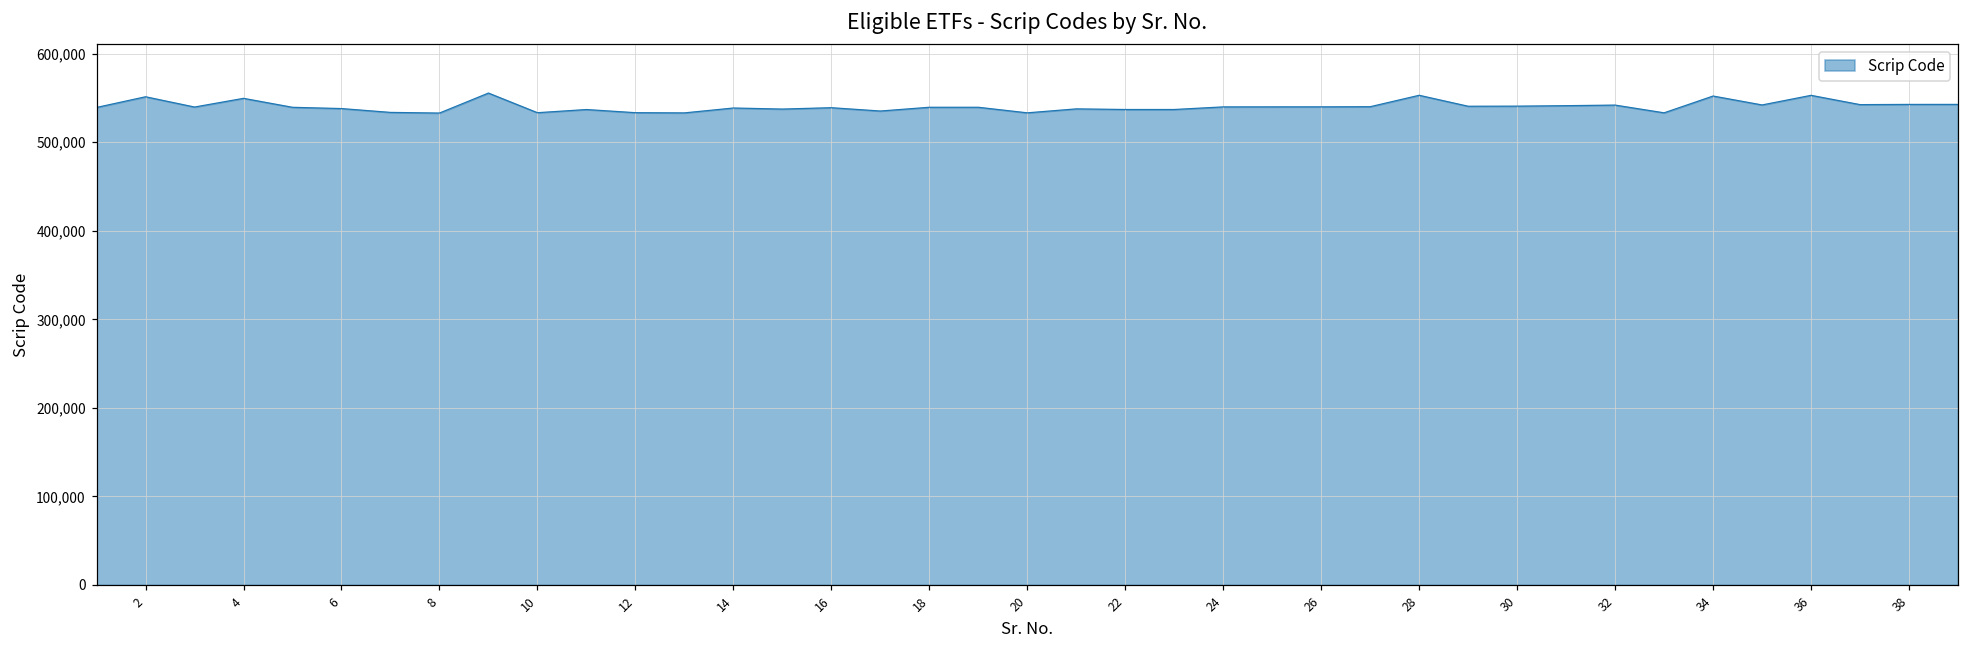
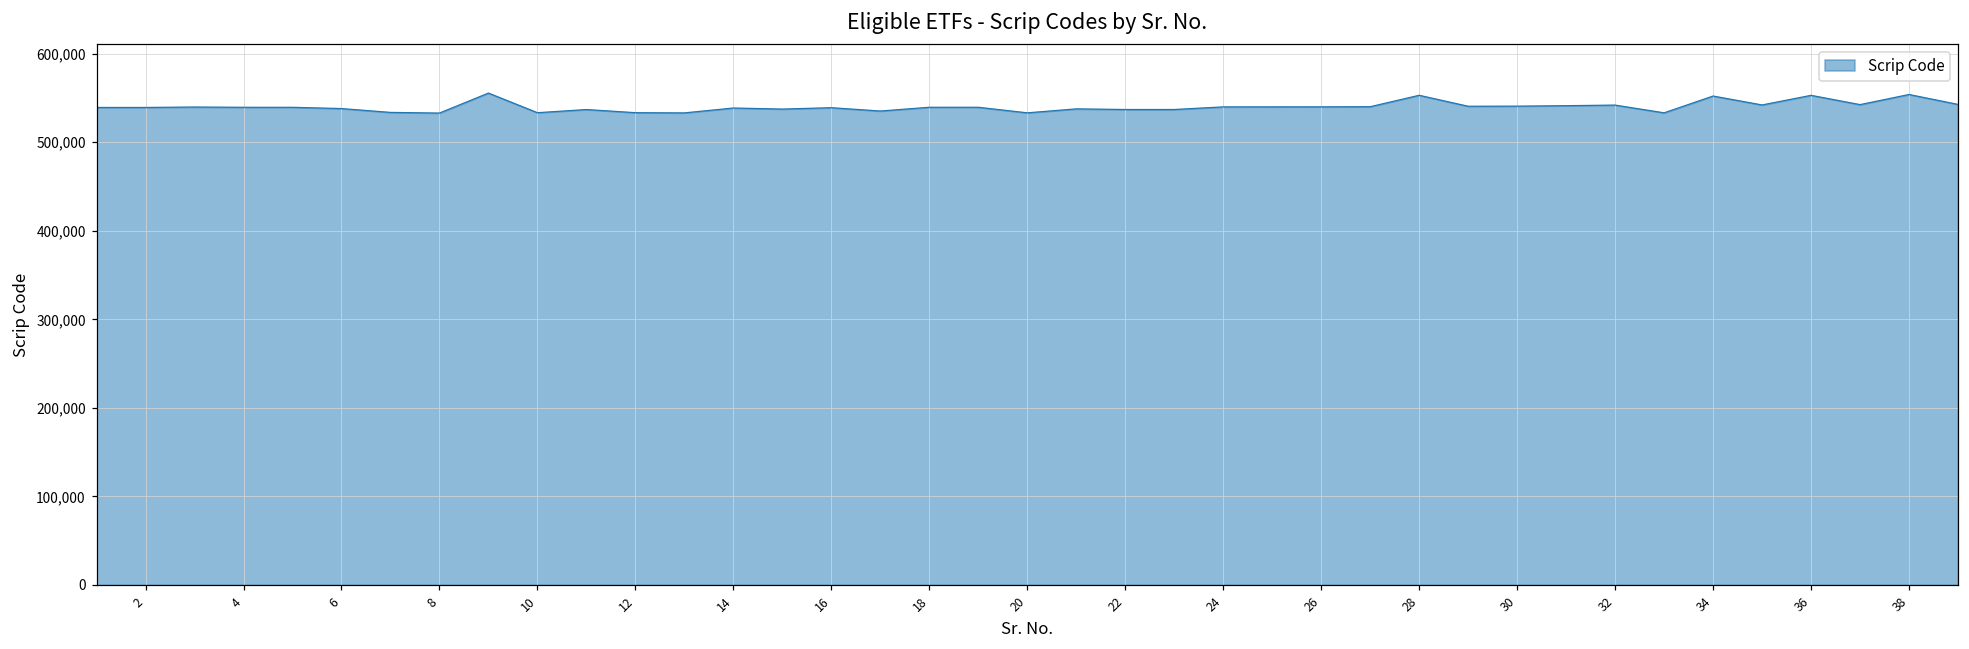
2: 550,000 -> 540,000
4: 550,000 -> 540,000
38: 540,000 -> 550,000
